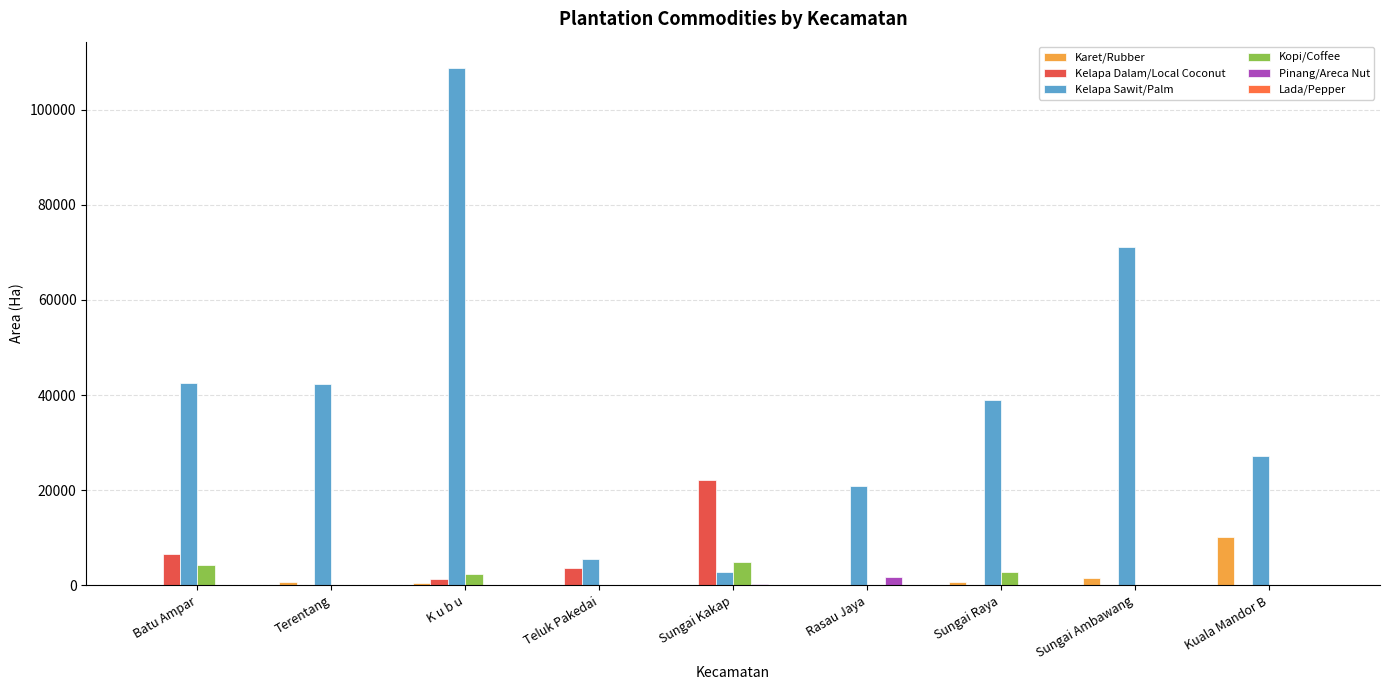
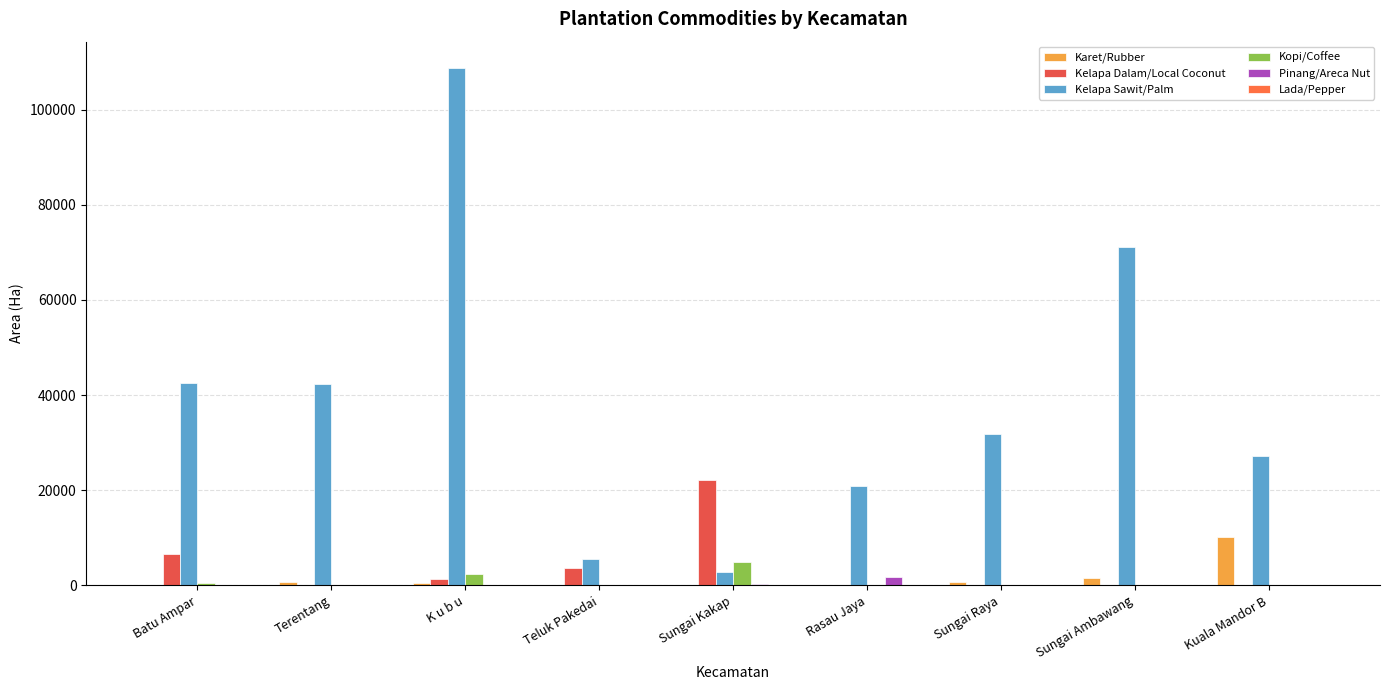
Kopi/Coffee, Batu Ampar: 4000 -> 1000
Kelapa Sawit/Palm, Sungai Raya: 39000 -> 32000
Kopi/Coffee, Sungai Raya: 3000 -> 0
